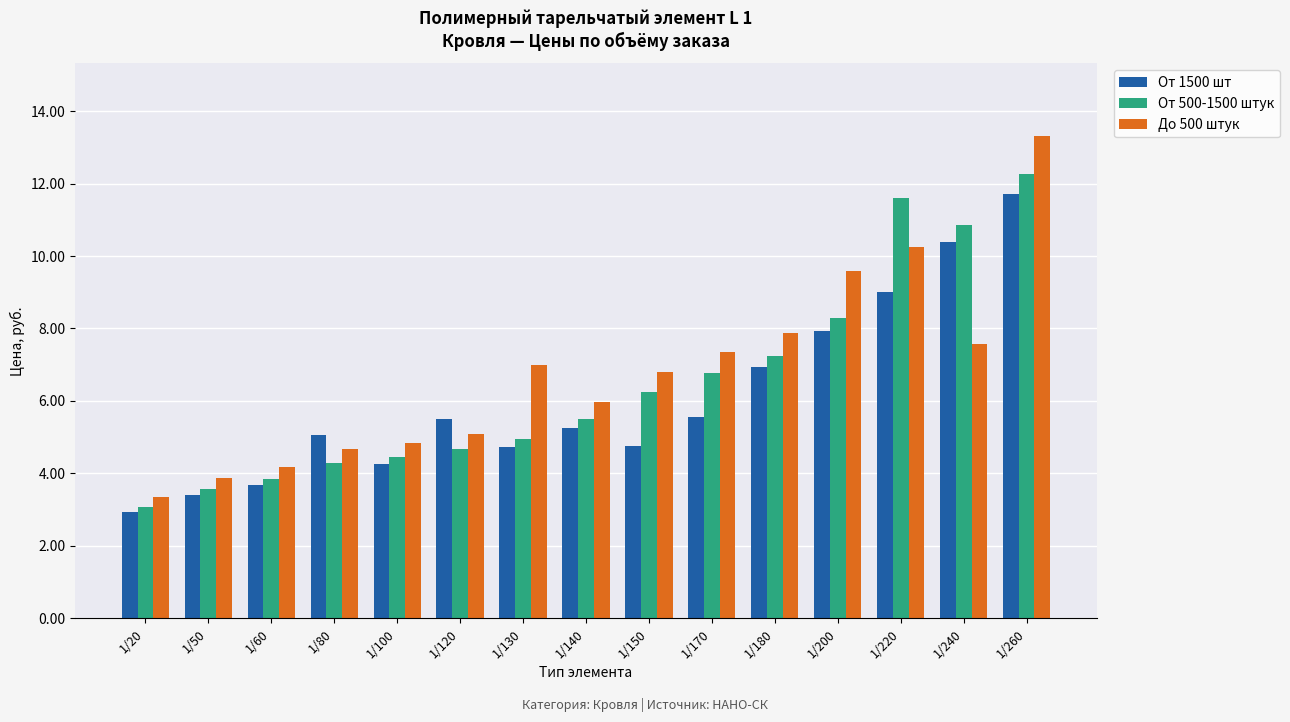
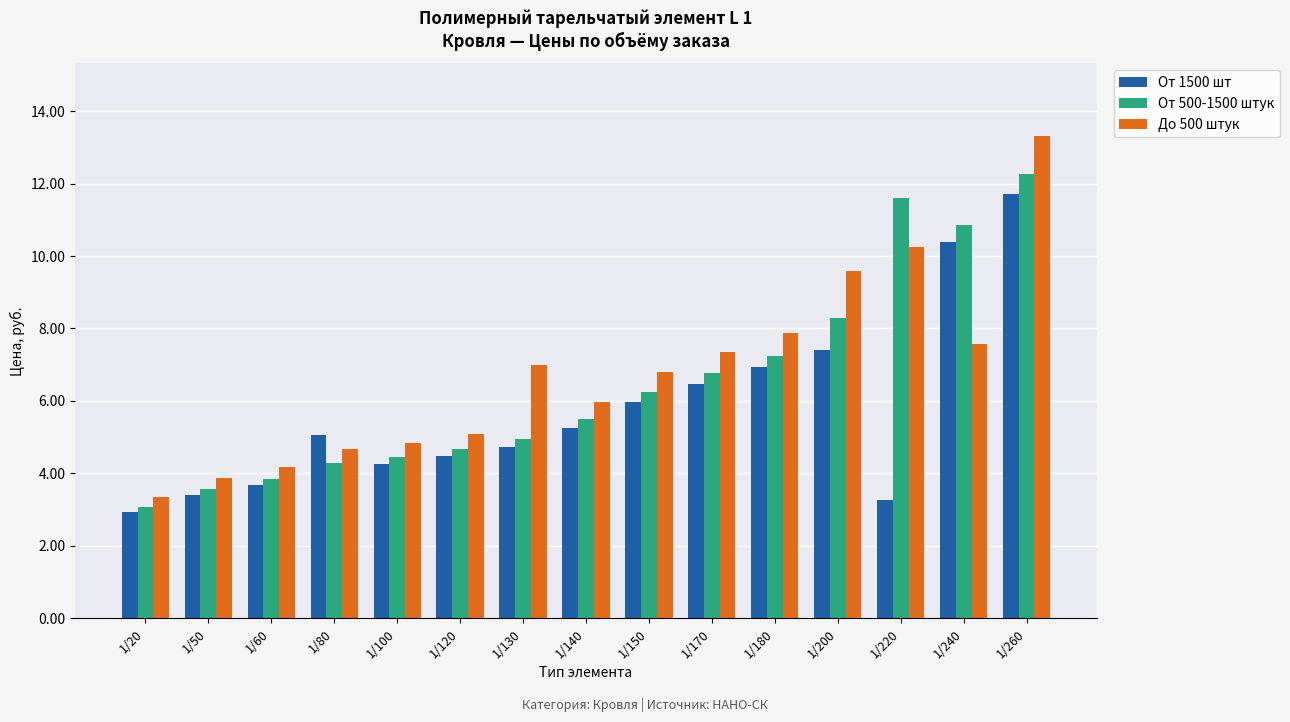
От 1500 шт, 1/120: 5.5 -> 4.5
От 1500 шт, 1/150: 4.7 -> 6.0
От 1500 шт, 1/170: 5.6 -> 6.5
От 1500 шт, 1/200: 7.9 -> 7.4
От 1500 шт, 1/220: 9.0 -> 3.3
